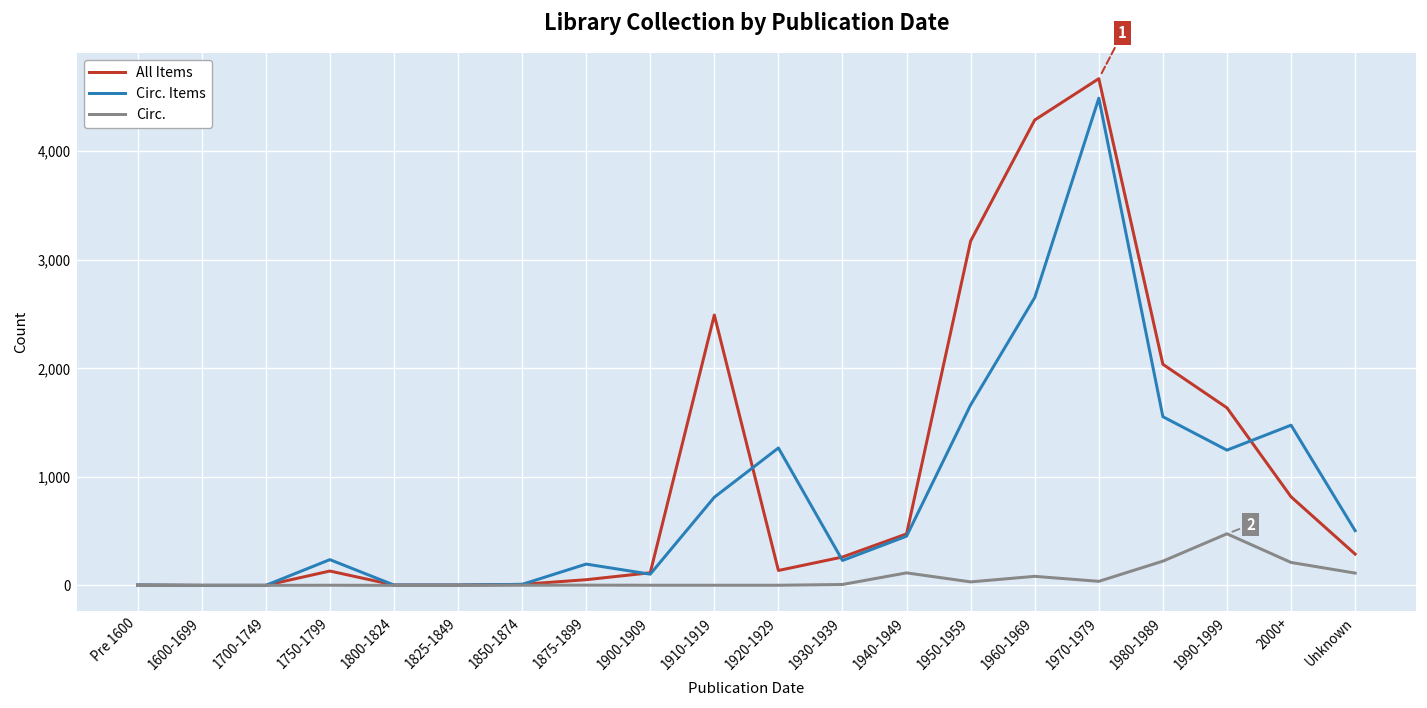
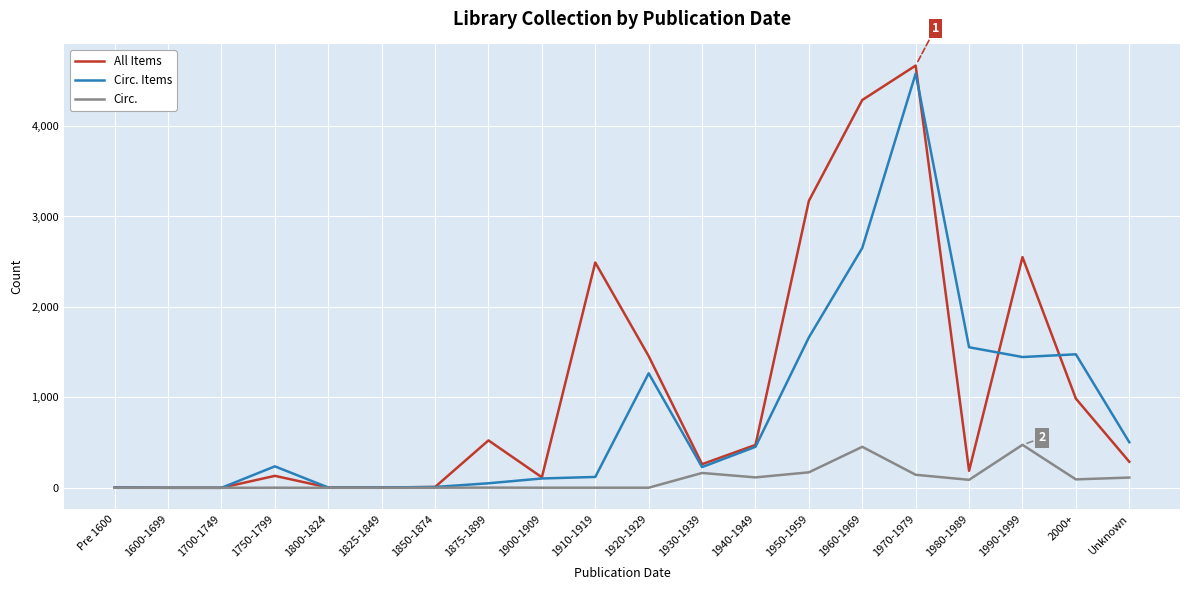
All Items, 1875-1899: 100 -> 500
Circ. Items, 1875-1899: 200 -> 100
Circ. Items, 1910-1919: 800 -> 100
All Items, 1920-1929: 100 -> 1,500
Circ., 1930-1939: 0 -> 200
Circ., 1950-1959: 0 -> 200
Circ., 1960-1969: 100 -> 500
Circ. Items, 1970-1979: 4,500 -> 4,600
Circ., 1970-1979: 0 -> 100
All Items, 1980-1989: 2,000 -> 200
Circ., 1980-1989: 200 -> 100
All Items, 1990-1999: 1,600 -> 2,600
Circ. Items, 1990-1999: 1,200 -> 1,400
All Items, 2000+: 800 -> 1,000
Circ., 2000+: 200 -> 100
